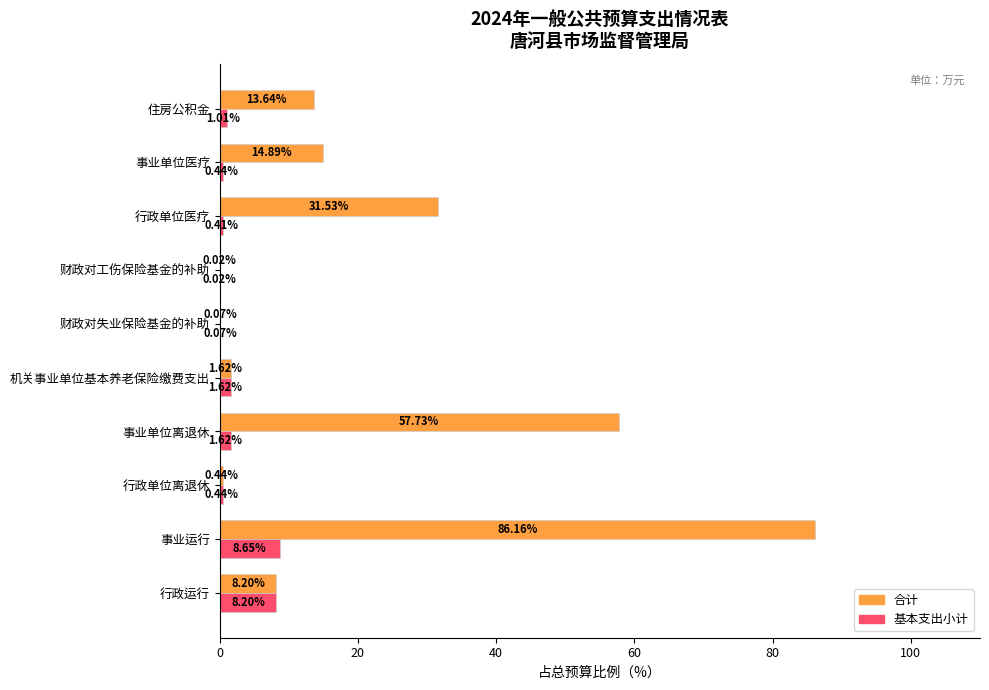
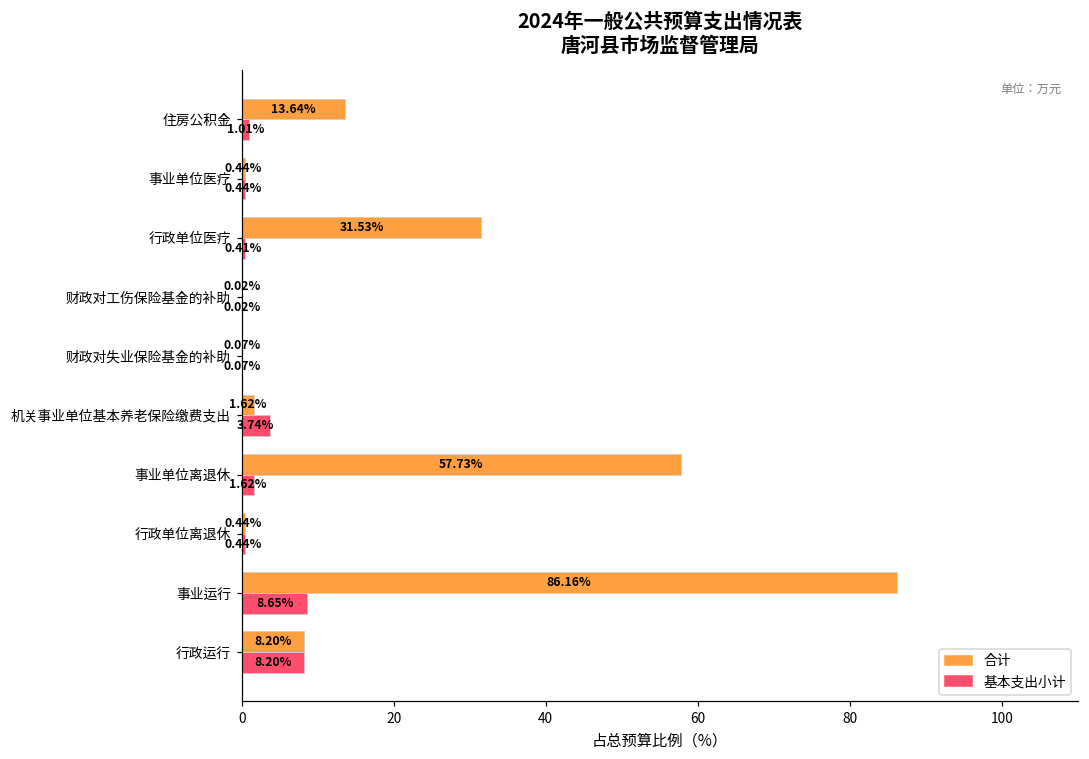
合计, 事业单位医疗: 14.89% -> 0.44%
基本支出小计, 机关事业单位基本养老保险缴费支出: 1.62% -> 3.74%
